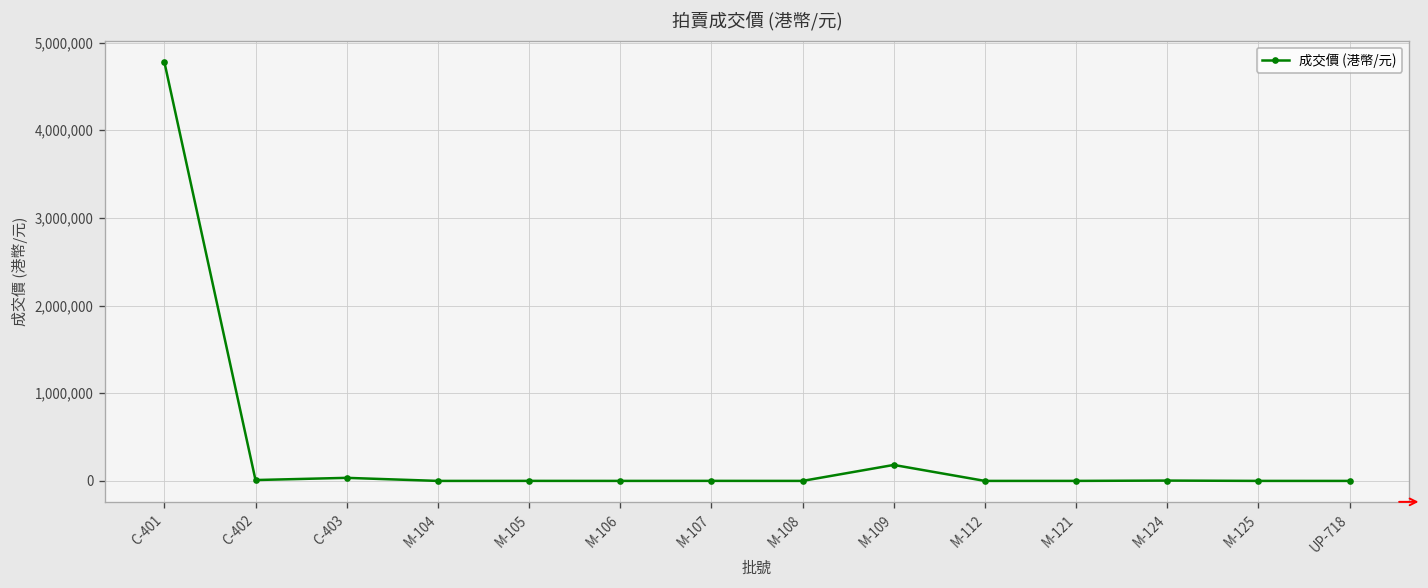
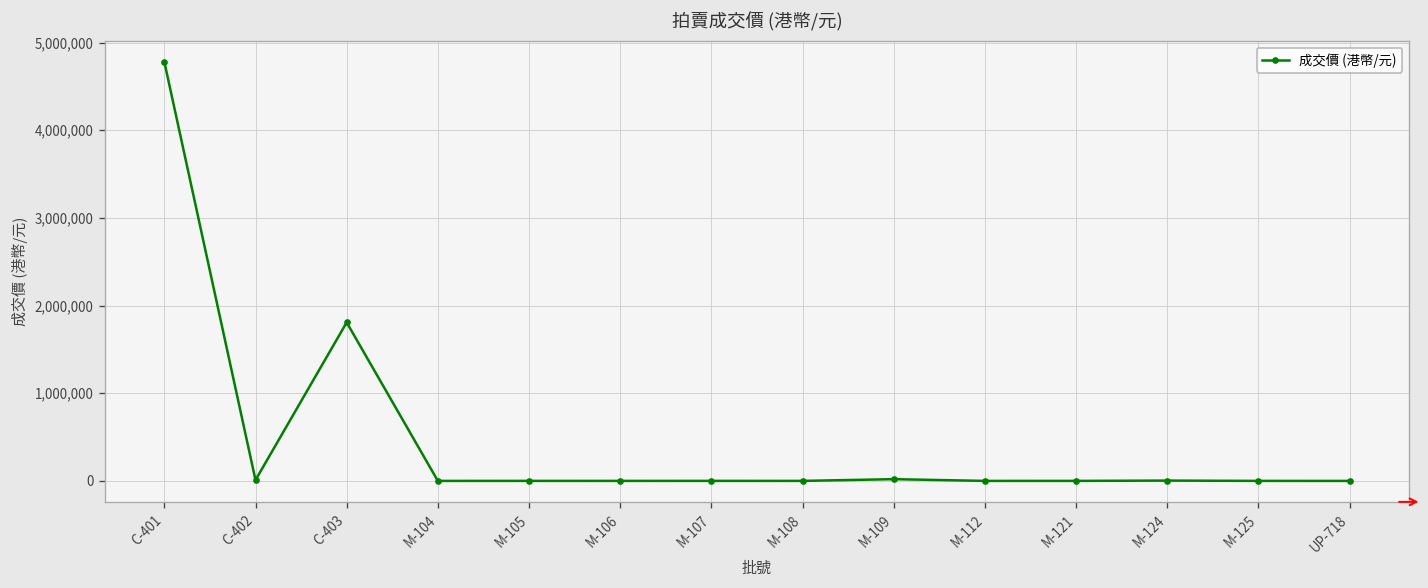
C-403: 0 -> 1,800,000
M-109: 200,000 -> 0
